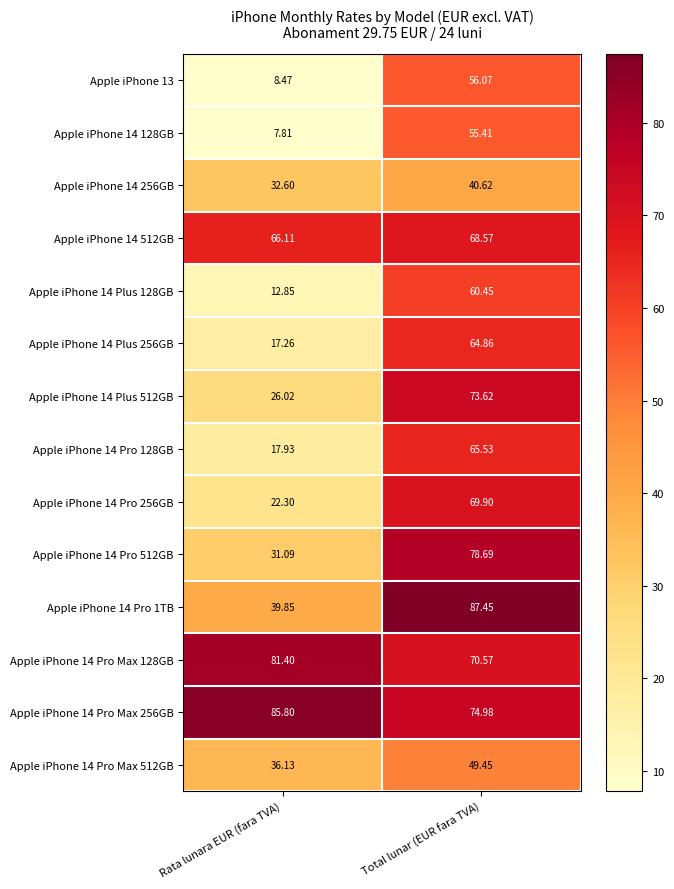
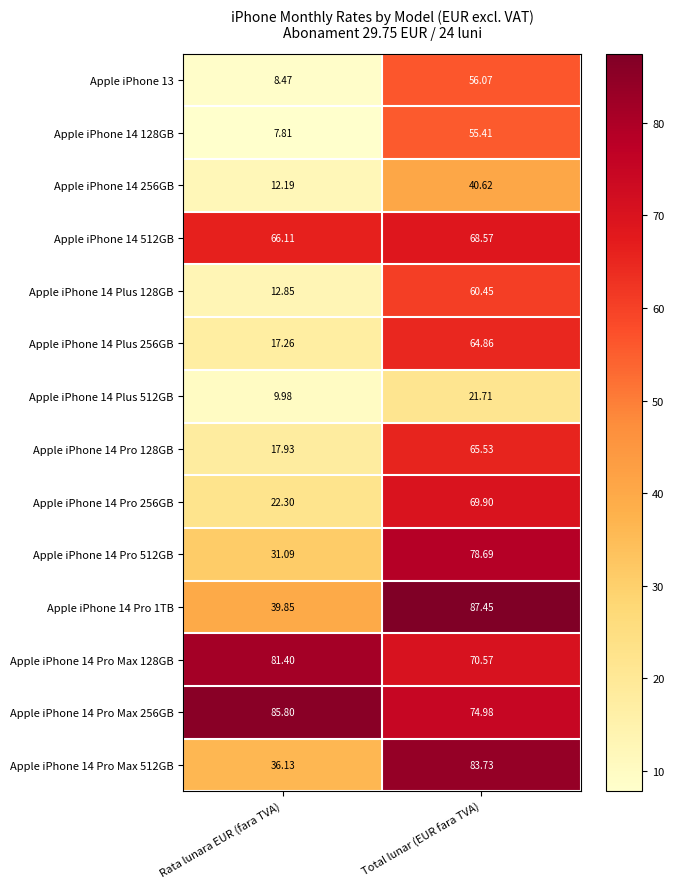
Apple iPhone 14 256GB, Rata lunara EUR (fara TVA): 32.60 -> 12.19
Apple iPhone 14 Plus 512GB, Rata lunara EUR (fara TVA): 26.02 -> 9.98
Apple iPhone 14 Plus 512GB, Total lunar (EUR fara TVA): 73.62 -> 21.71
Apple iPhone 14 Pro Max 512GB, Total lunar (EUR fara TVA): 49.45 -> 83.73
